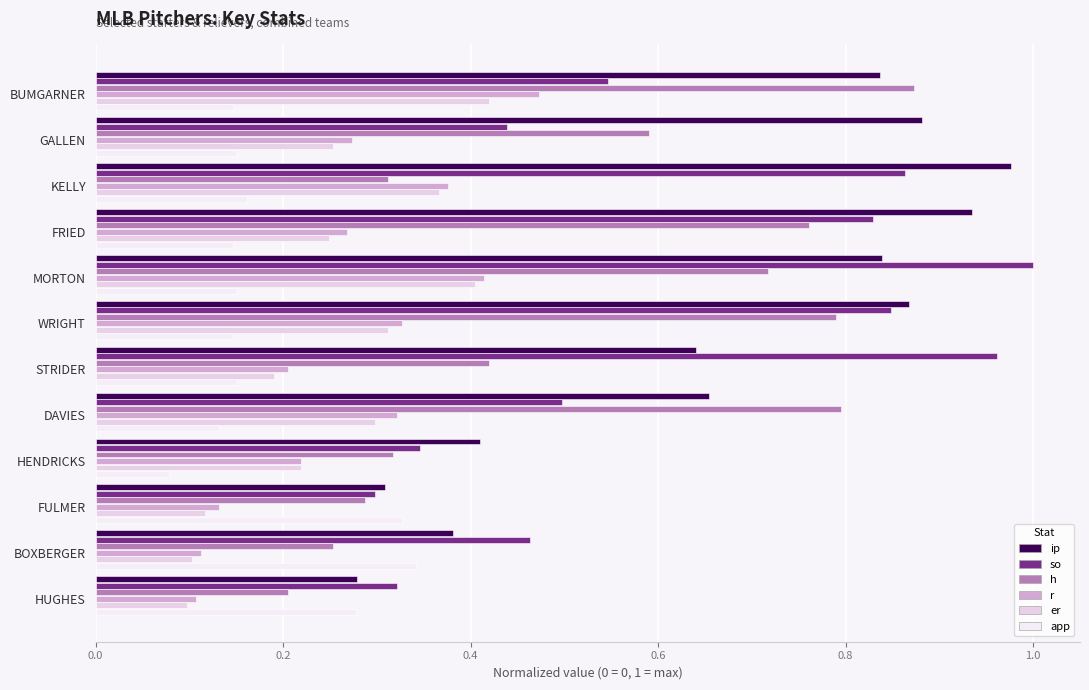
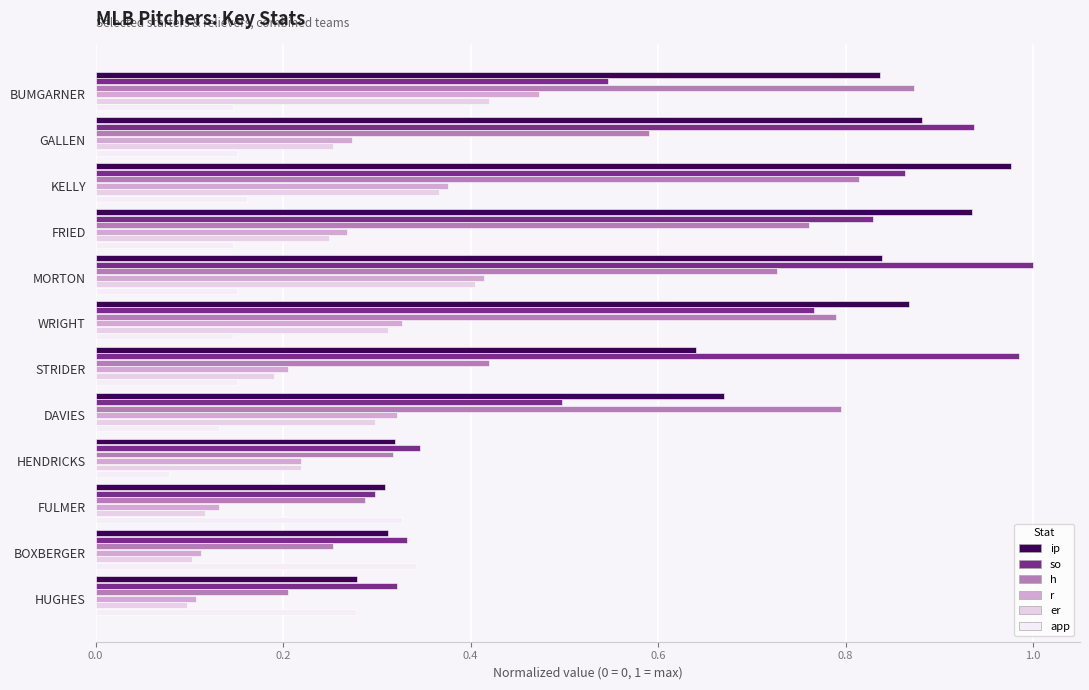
so, GALLEN: 0.44 -> 0.94
h, KELLY: 0.31 -> 0.81
h, MORTON: 0.72 -> 0.73
so, WRIGHT: 0.85 -> 0.77
so, STRIDER: 0.96 -> 0.99
ip, DAVIES: 0.65 -> 0.67
ip, HENDRICKS: 0.41 -> 0.32
ip, BOXBERGER: 0.38 -> 0.31
so, BOXBERGER: 0.46 -> 0.33
